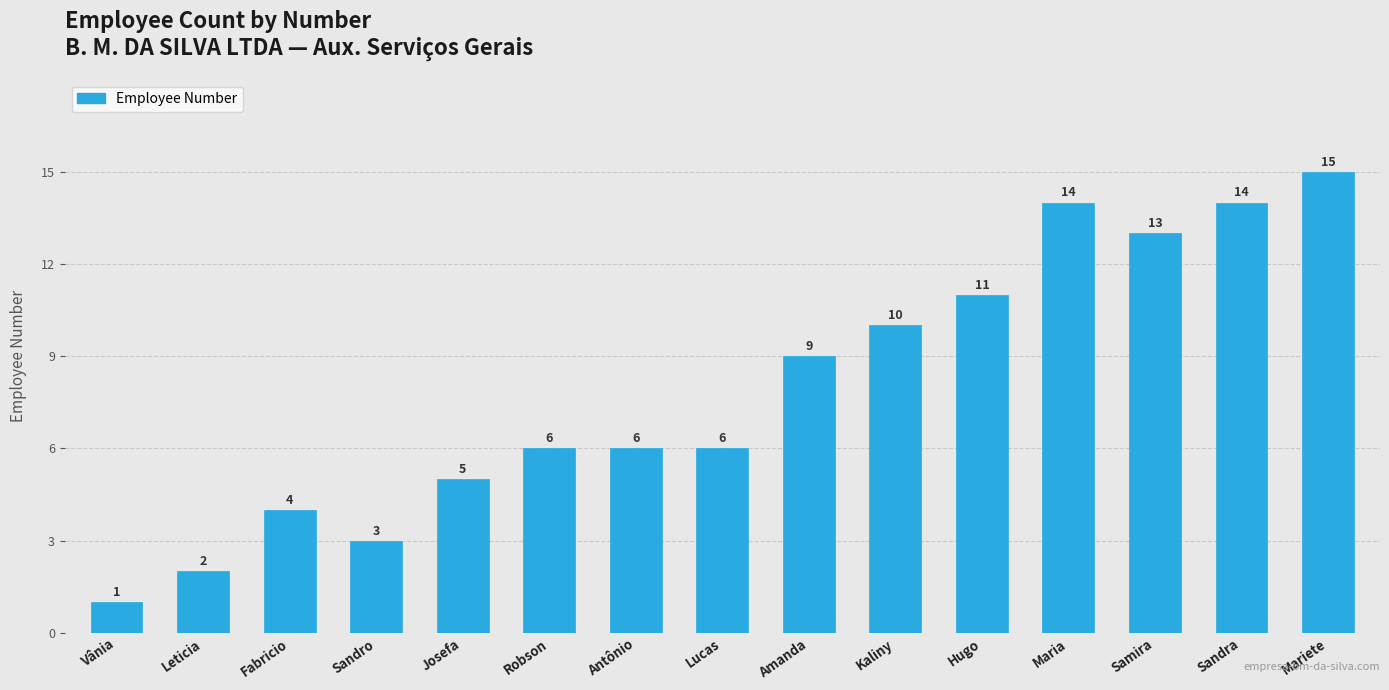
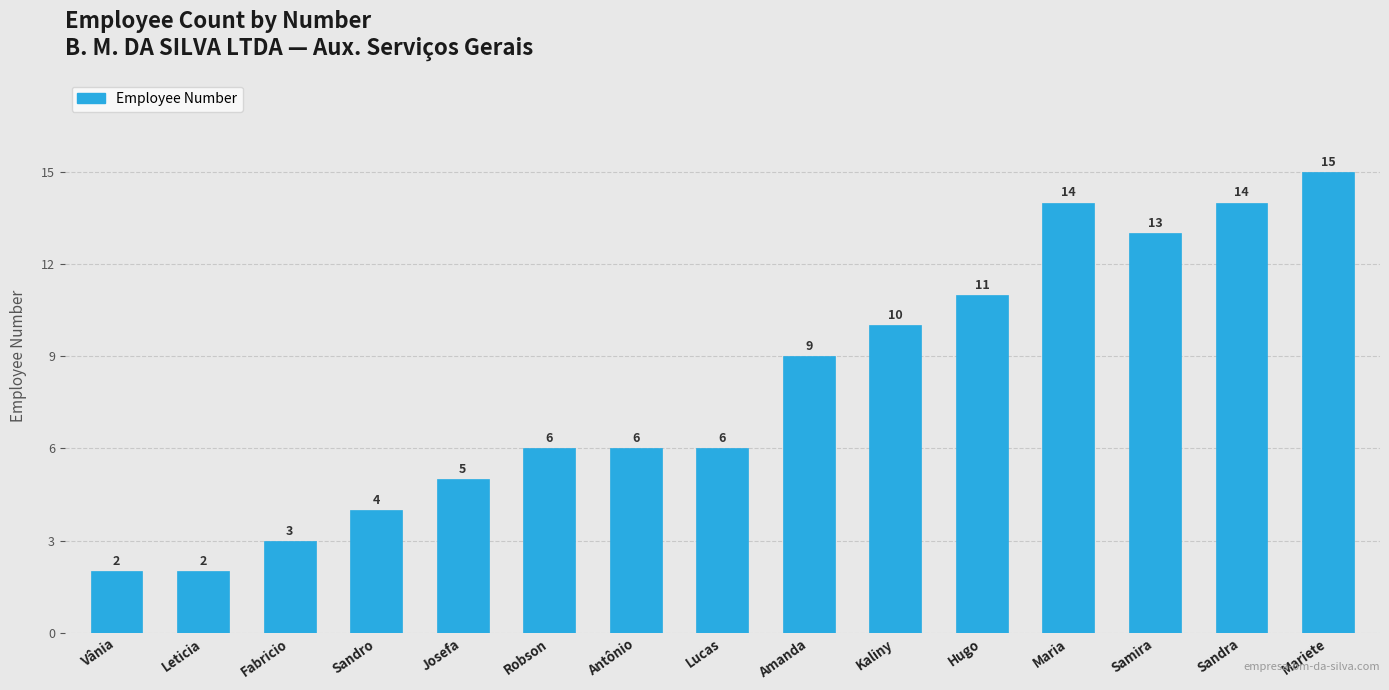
Vânia: 1 -> 2
Fabricio: 4 -> 3
Sandro: 3 -> 4
